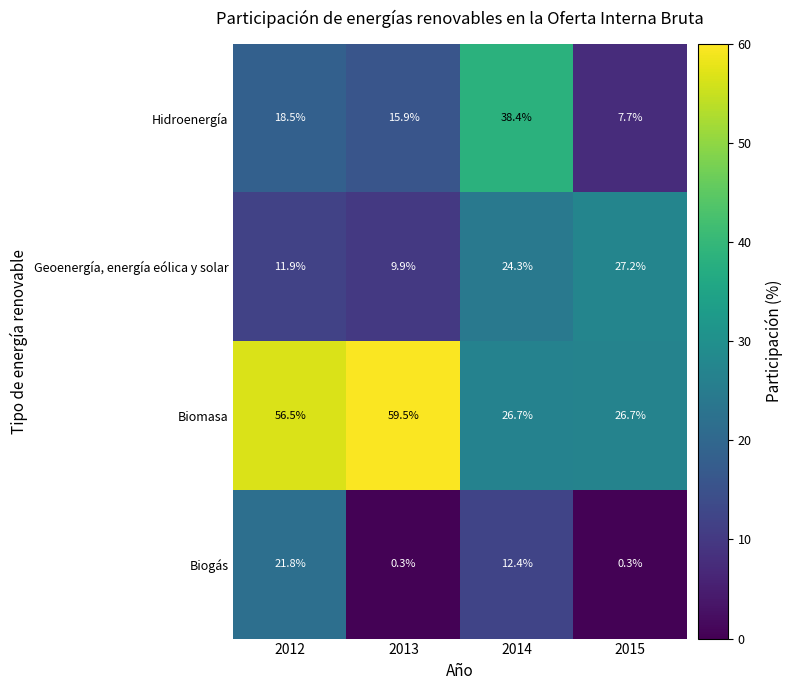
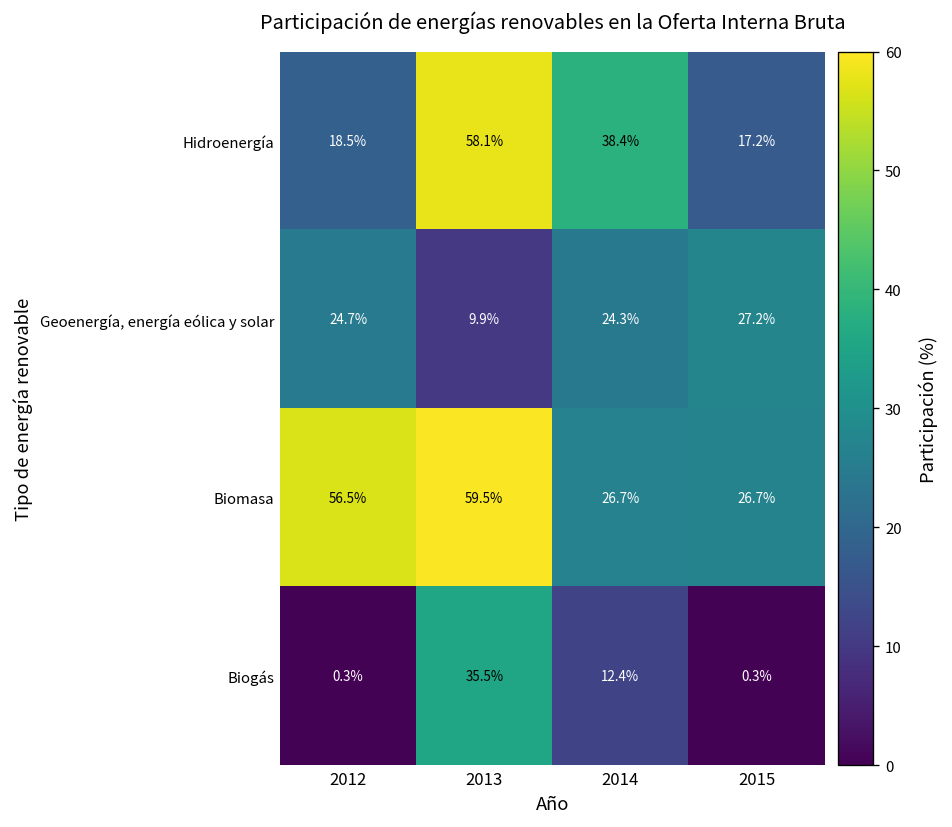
Hidroenergía, 2013: 15.9% -> 58.1%
Hidroenergía, 2015: 7.7% -> 17.2%
Geoenergía, energía eólica y solar, 2012: 11.9% -> 24.7%
Biogás, 2012: 21.8% -> 0.3%
Biogás, 2013: 0.3% -> 35.5%
